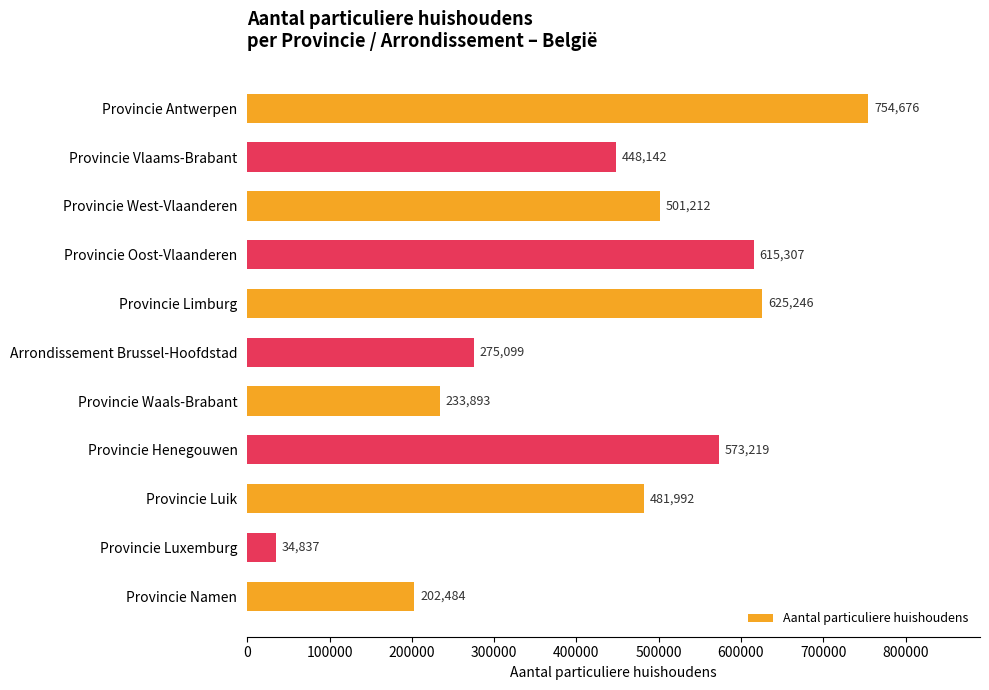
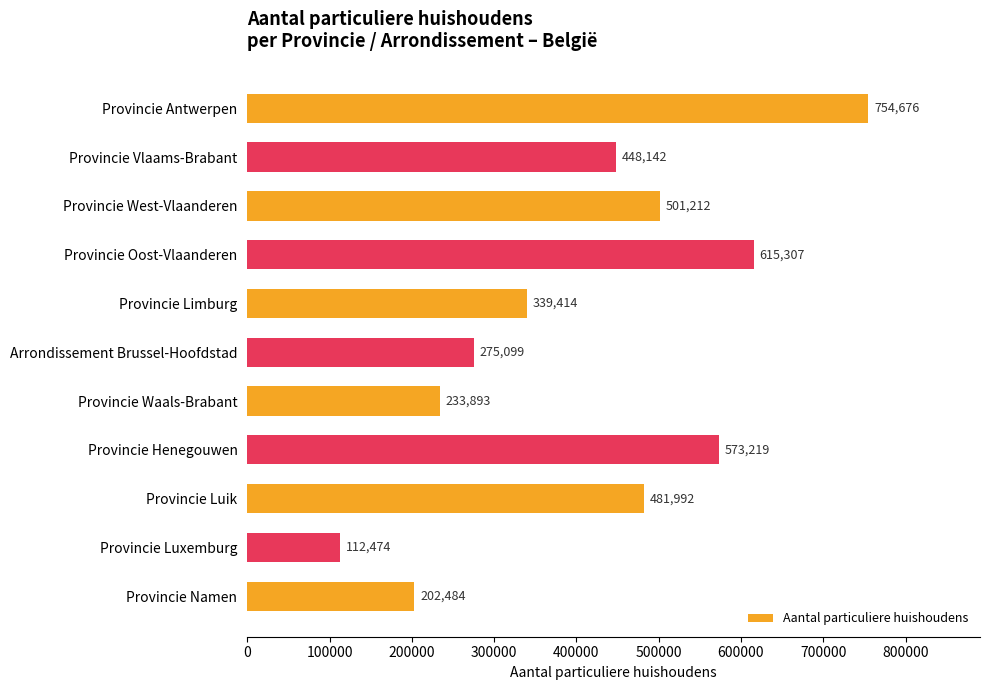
Provincie Limburg: 625,246 -> 339,414
Provincie Luxemburg: 34,837 -> 112,474
